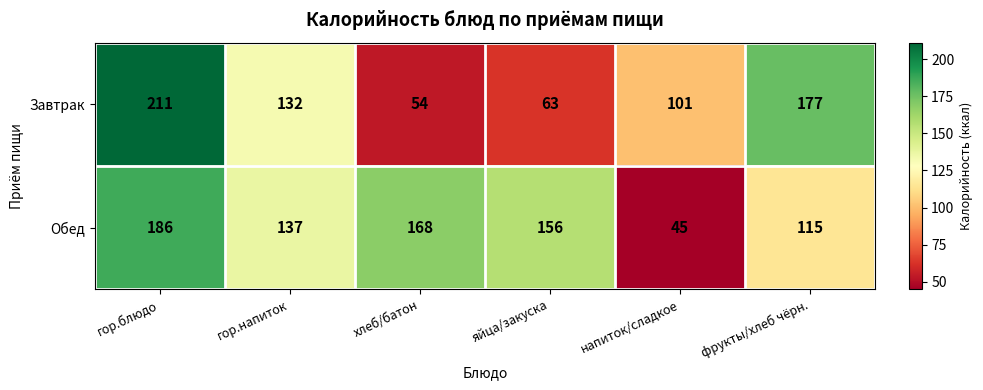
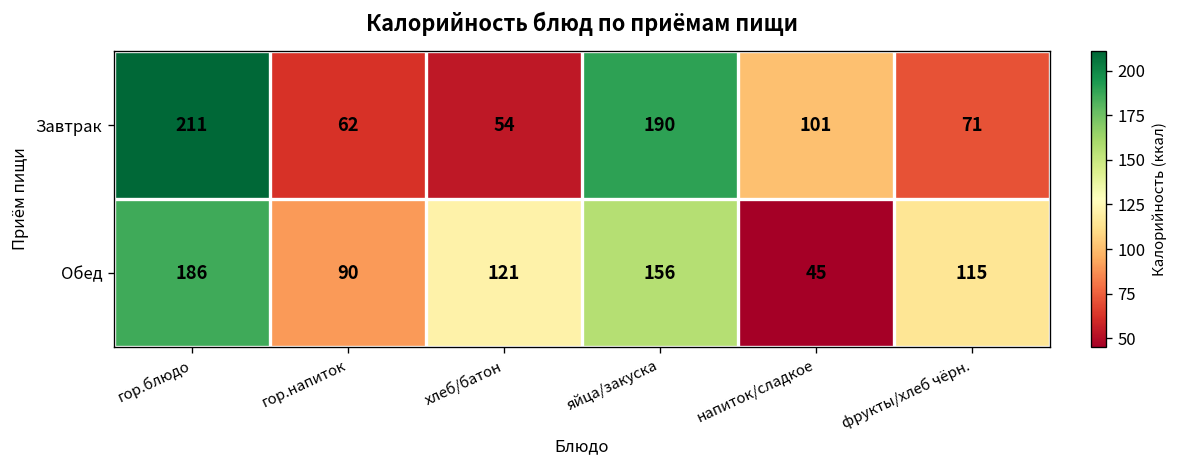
Завтрак, гор.напиток: 132 -> 62
Завтрак, яйца/закуска: 63 -> 190
Завтрак, фрукты/хлеб чёрн.: 177 -> 71
Обед, гор.напиток: 137 -> 90
Обед, хлеб/батон: 168 -> 121
